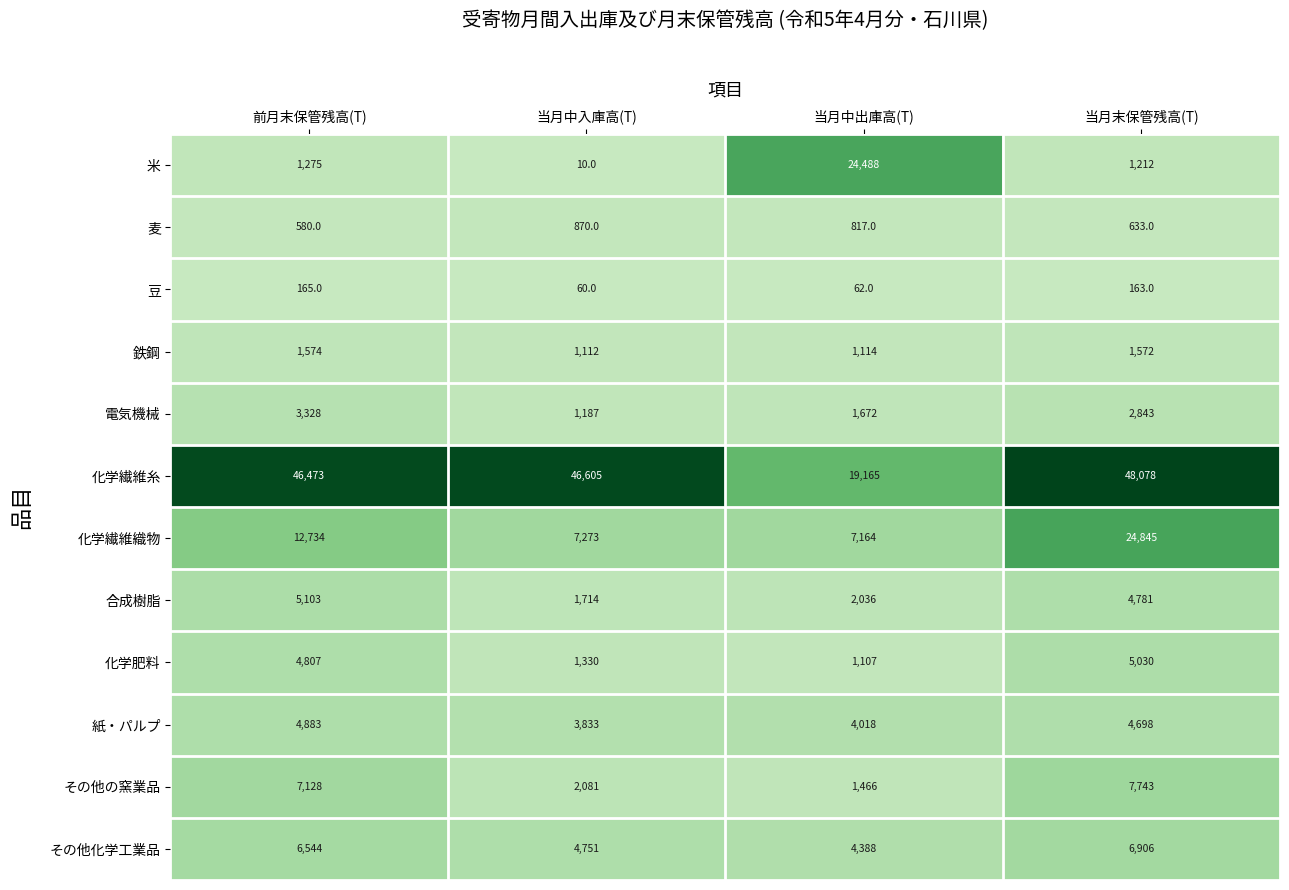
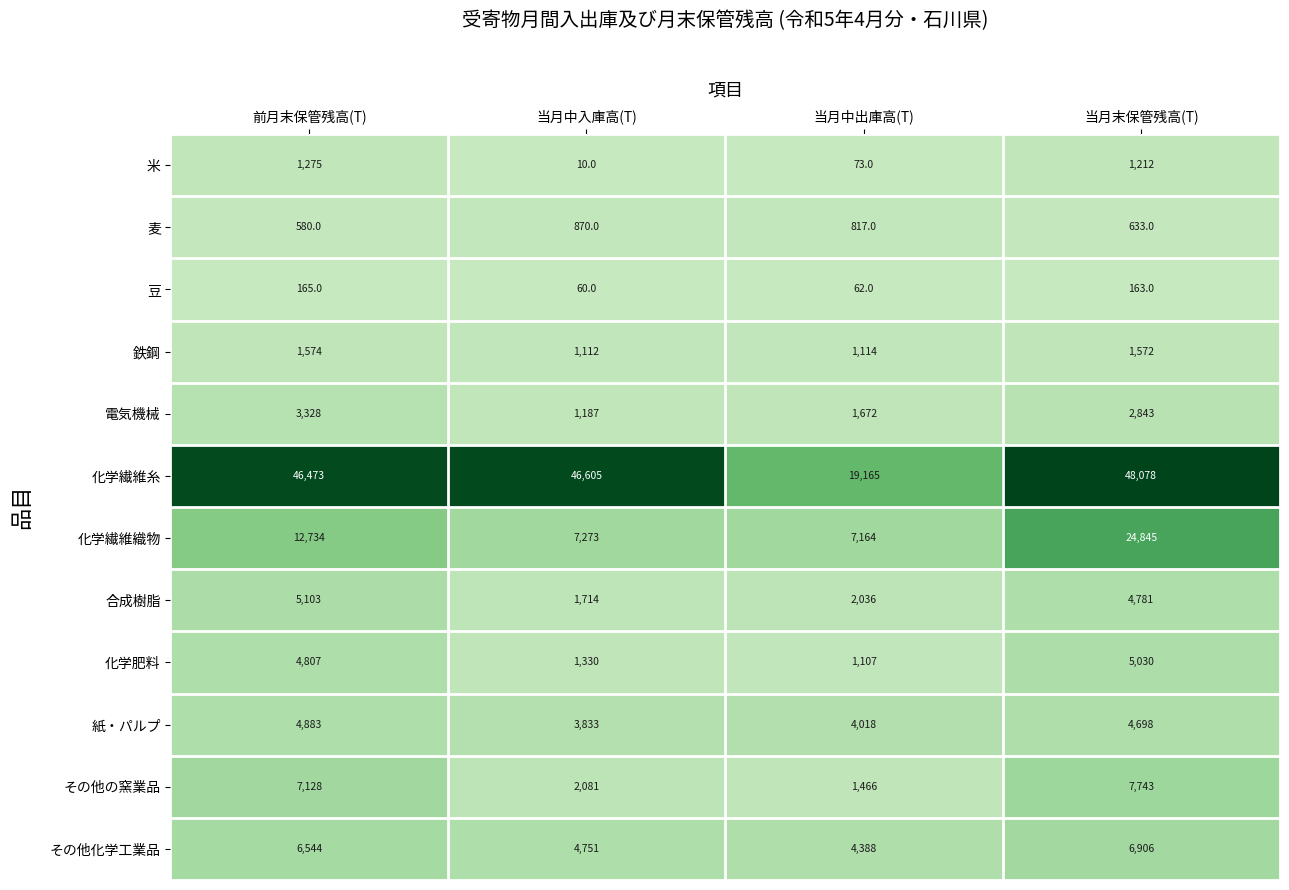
米, 当月中出庫高(T): 24,488 -> 73.0
